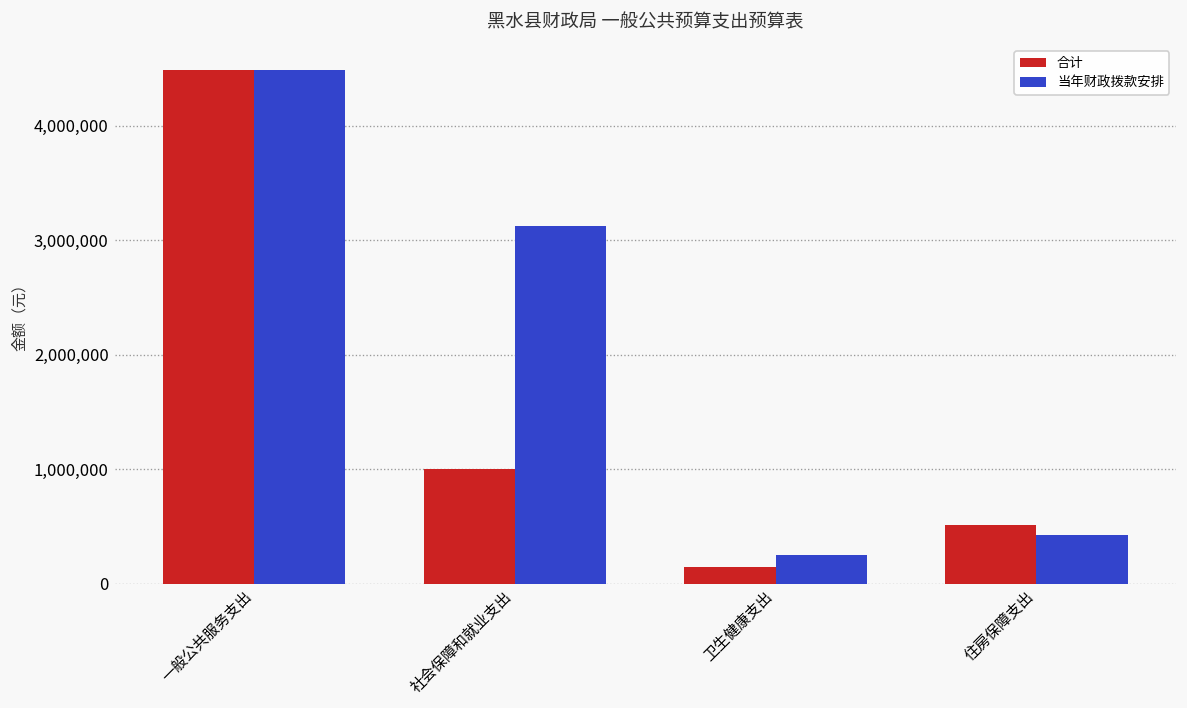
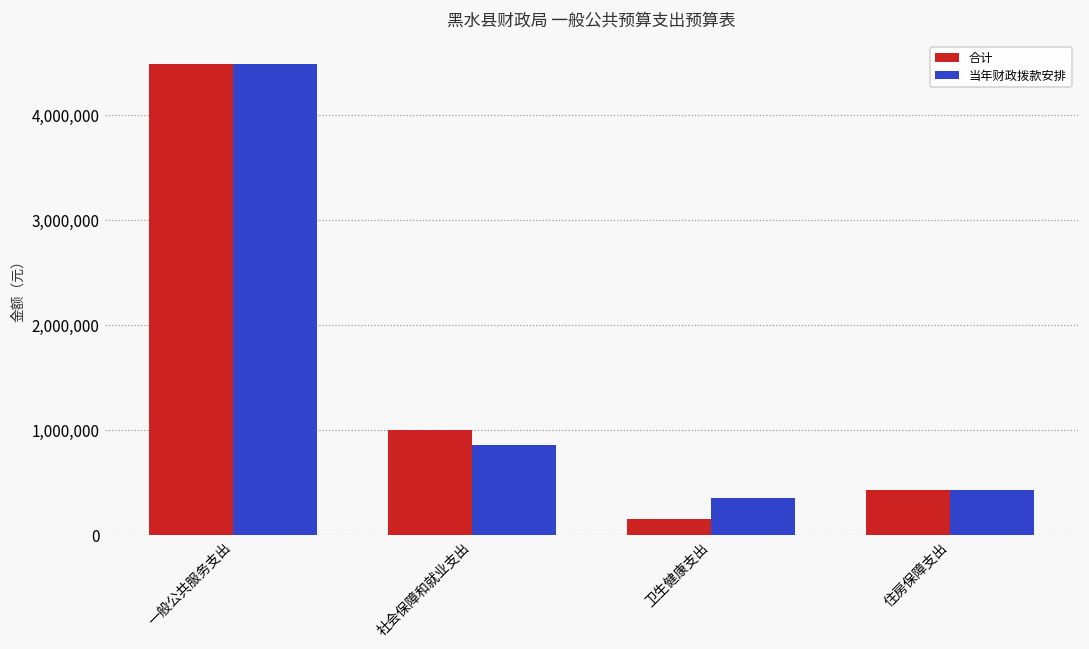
当年财政拨款安排, 社会保障和就业支出: 3,100,000 -> 900,000
当年财政拨款安排, 卫生健康支出: 300,000 -> 400,000
合计, 住房保障支出: 500,000 -> 400,000
